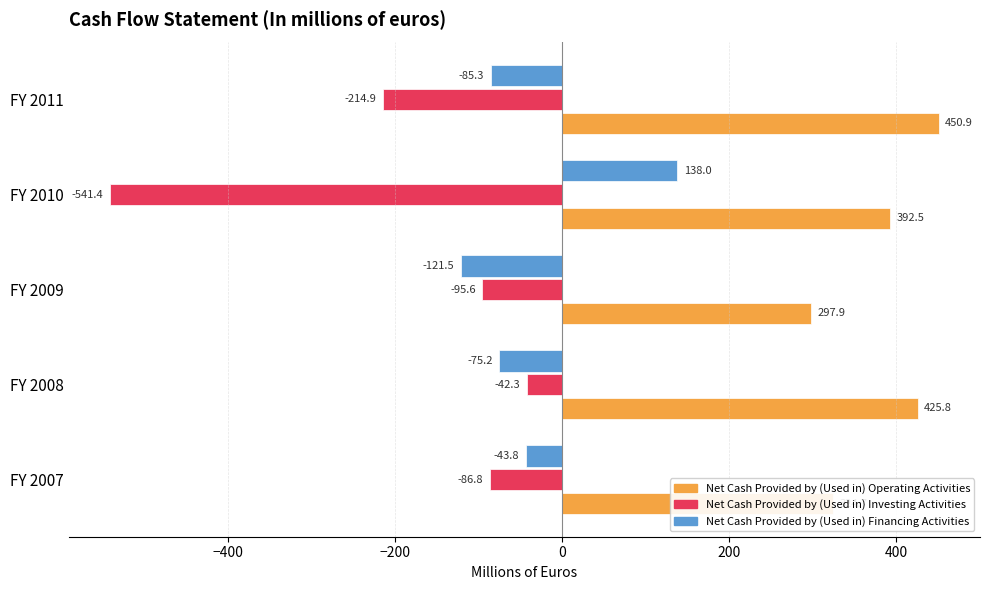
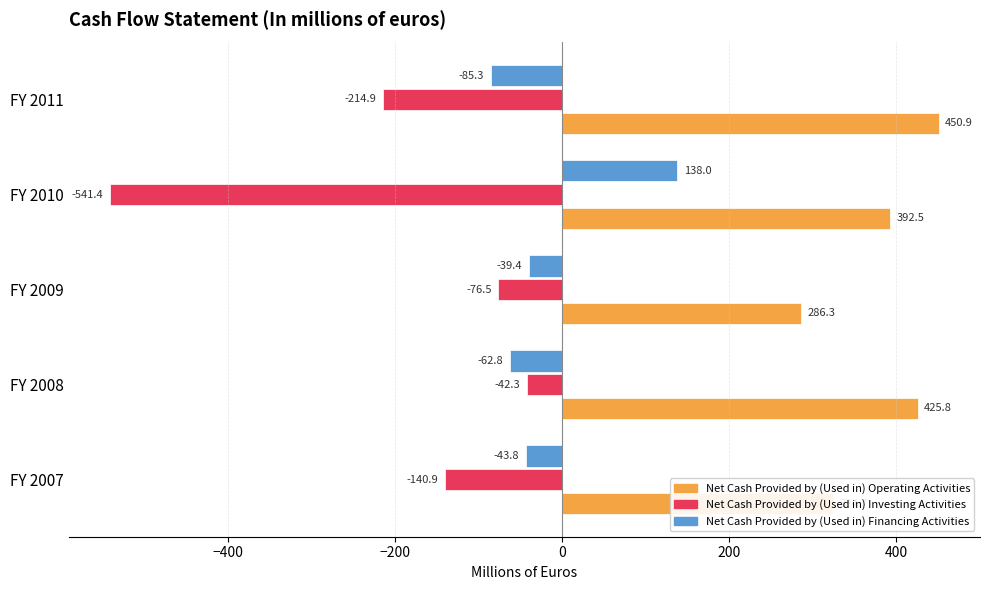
Net Cash Provided by (Used in) Financing Activities, FY 2009: -121.5 -> -39.4
Net Cash Provided by (Used in) Investing Activities, FY 2009: -95.6 -> -76.5
Net Cash Provided by (Used in) Operating Activities, FY 2009: 297.9 -> 286.3
Net Cash Provided by (Used in) Financing Activities, FY 2008: -75.2 -> -62.8
Net Cash Provided by (Used in) Investing Activities, FY 2007: -86.8 -> -140.9
